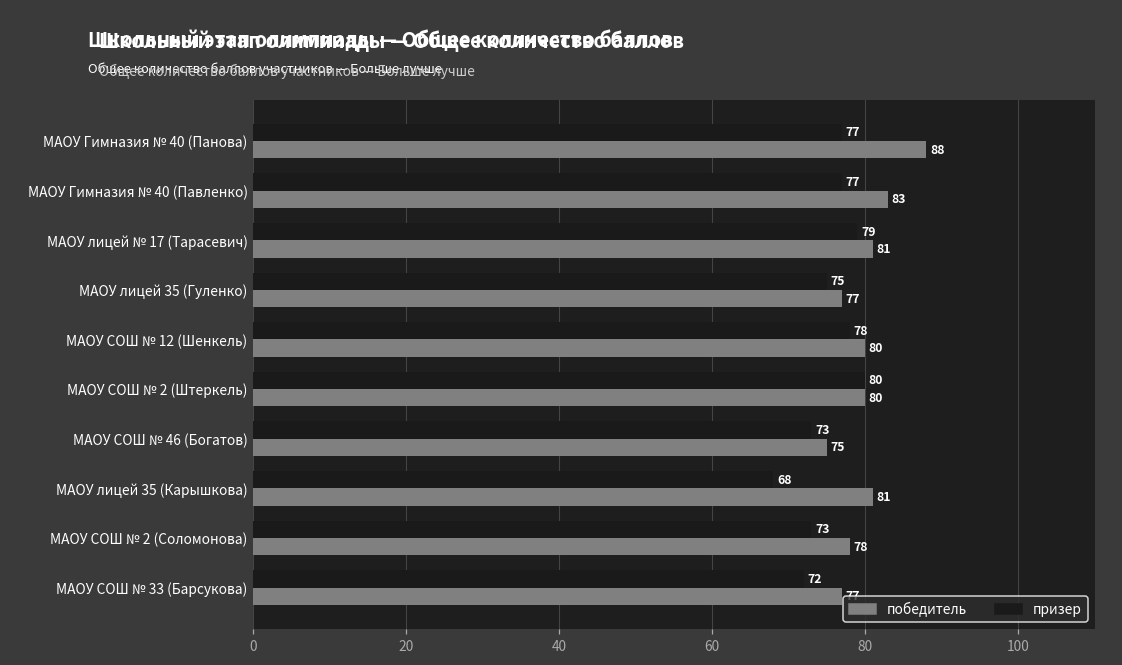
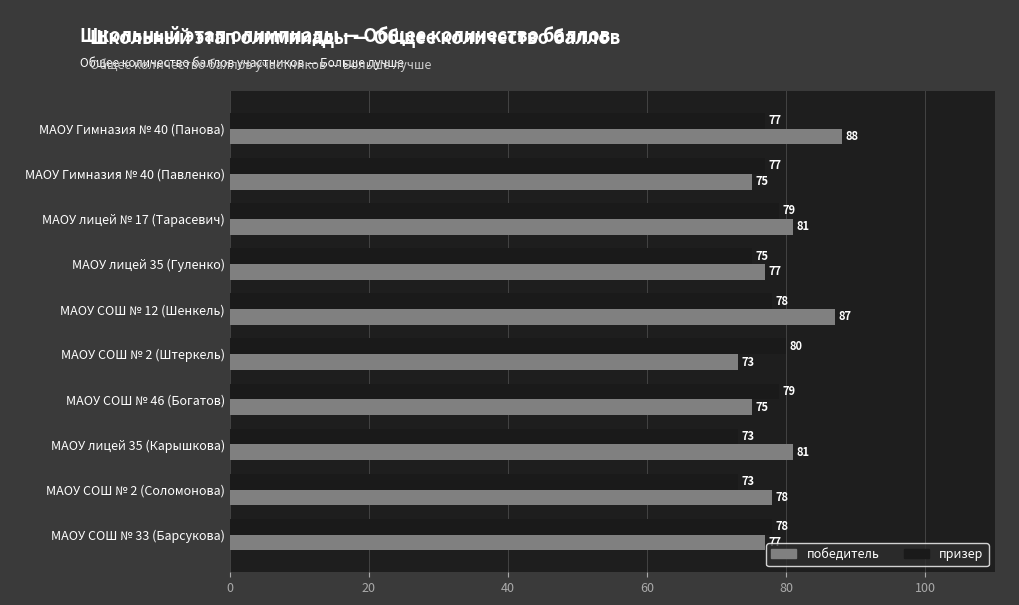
победитель, МАОУ Гимназия № 40 (Павленко): 83 -> 75
победитель, МАОУ СОШ № 12 (Шенкель): 80 -> 87
победитель, МАОУ СОШ № 2 (Штеркель): 80 -> 73
призер, МАОУ СОШ № 46 (Богатов): 73 -> 79
призер, МАОУ лицей 35 (Карышкова): 68 -> 73
призер, МАОУ СОШ № 33 (Барсукова): 72 -> 78
